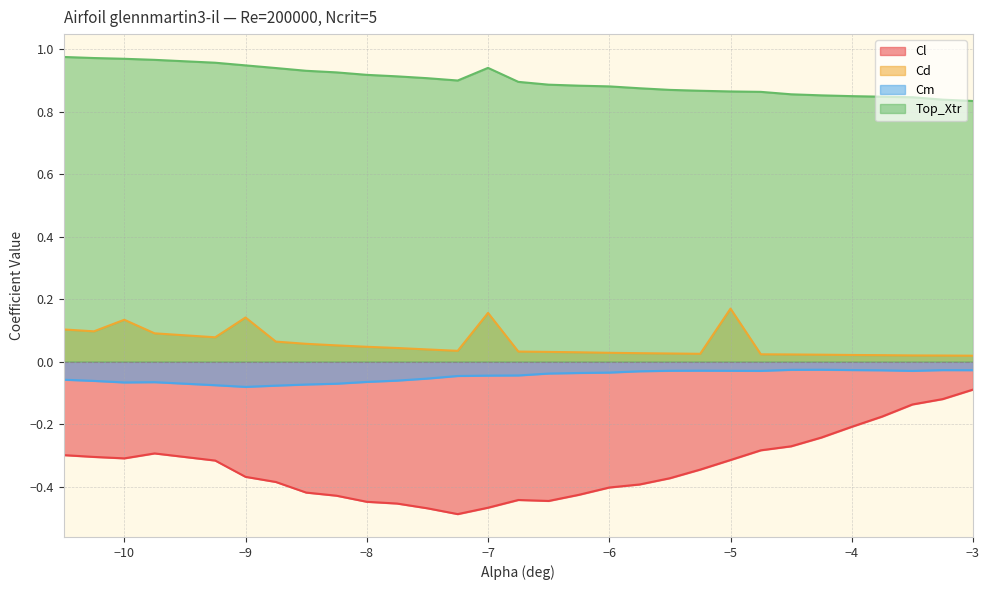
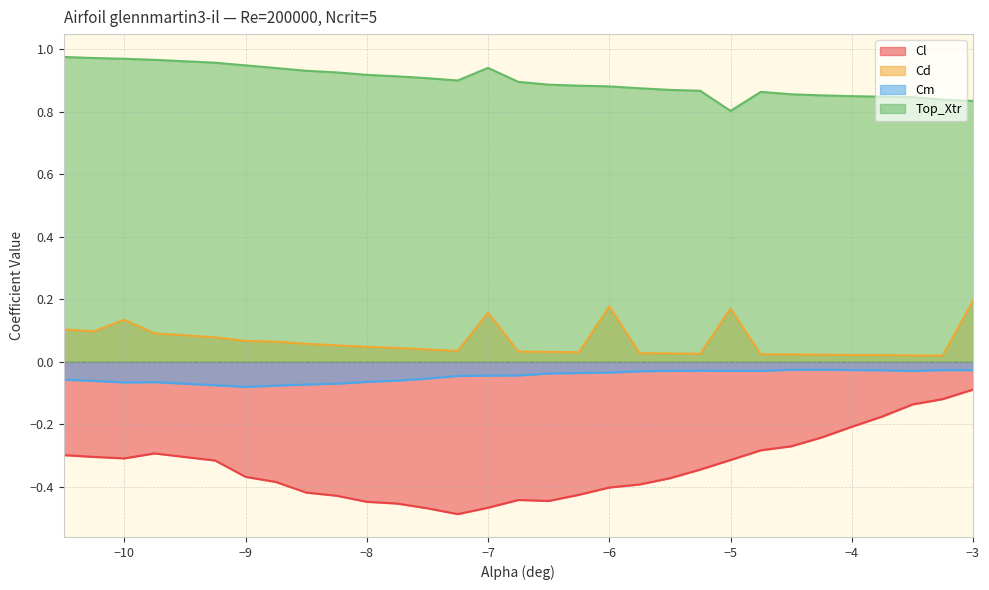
Cd, −9: 0.14 -> 0.07
Cd, −6: 0.03 -> 0.18
Top_Xtr, −5: 0.86 -> 0.80
Cd, −3: 0.02 -> 0.20
